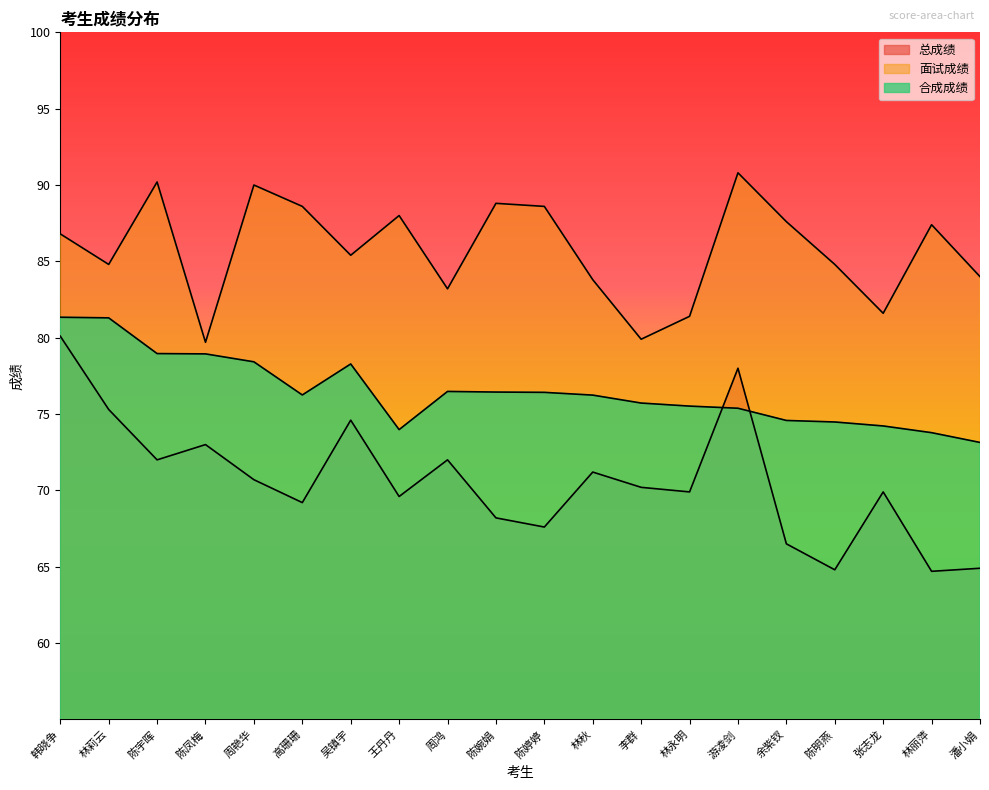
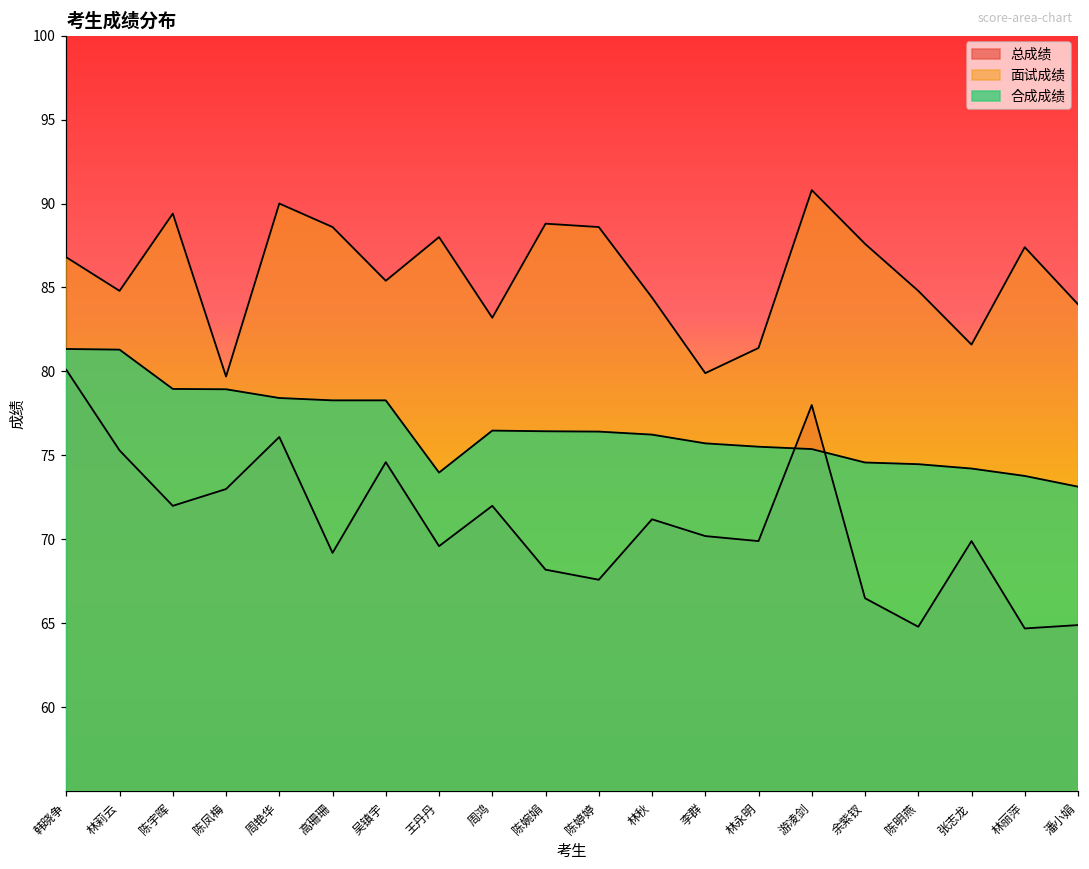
面试成绩, 陈宇晖: 90.2 -> 89.4
总成绩, 周艳华: 70.7 -> 76.1
合成成绩, 高珊珊: 76.3 -> 78.3
面试成绩, 林秋: 83.8 -> 84.4
